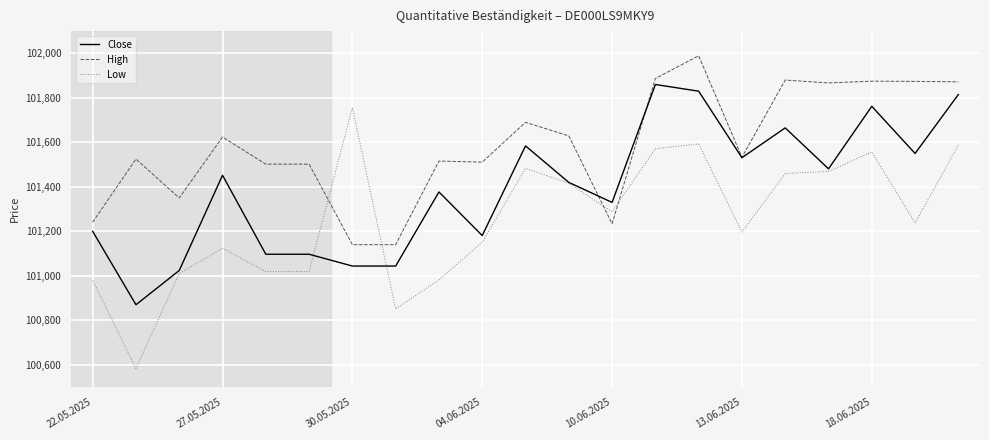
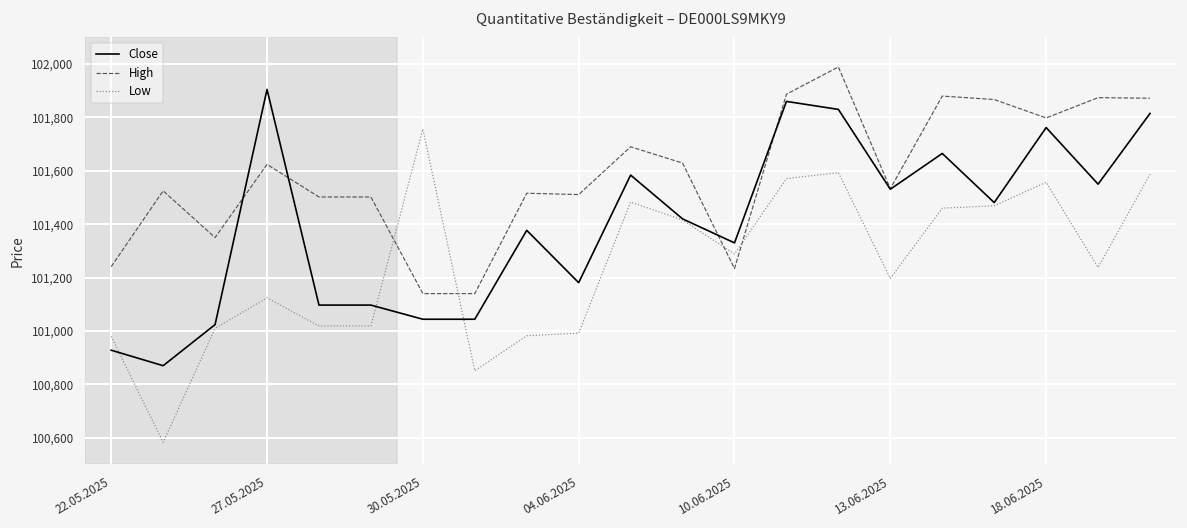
Close, 22.05.2025: 101,200 -> 100,930
Close, 27.05.2025: 101,450 -> 101,910
Low, 04.06.2025: 101,150 -> 100,990
High, 18.06.2025: 101,880 -> 101,800
